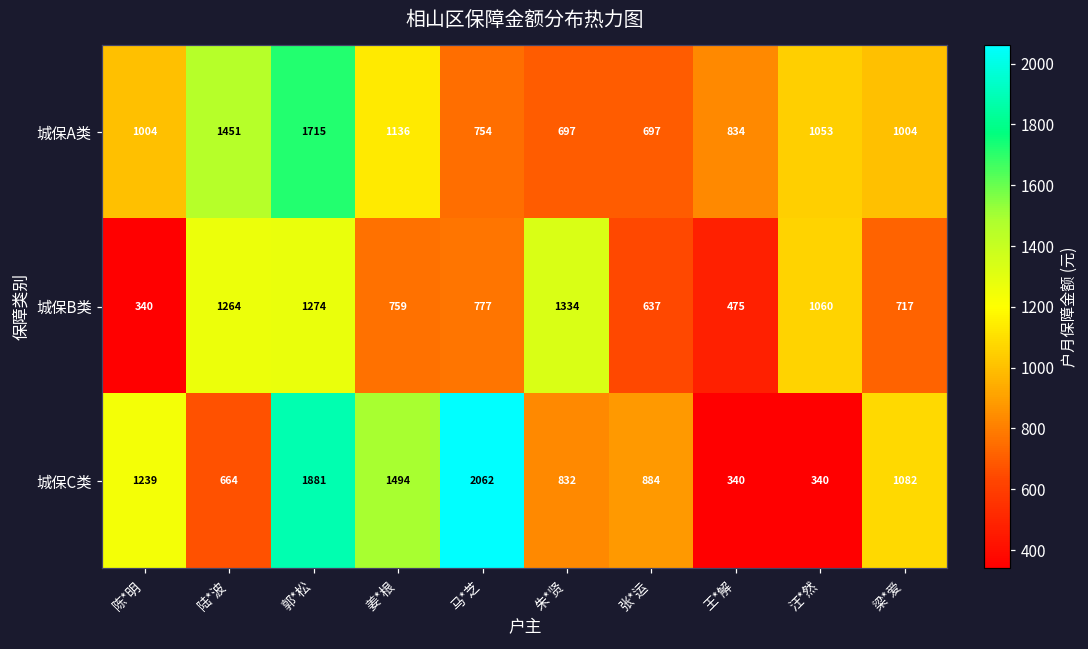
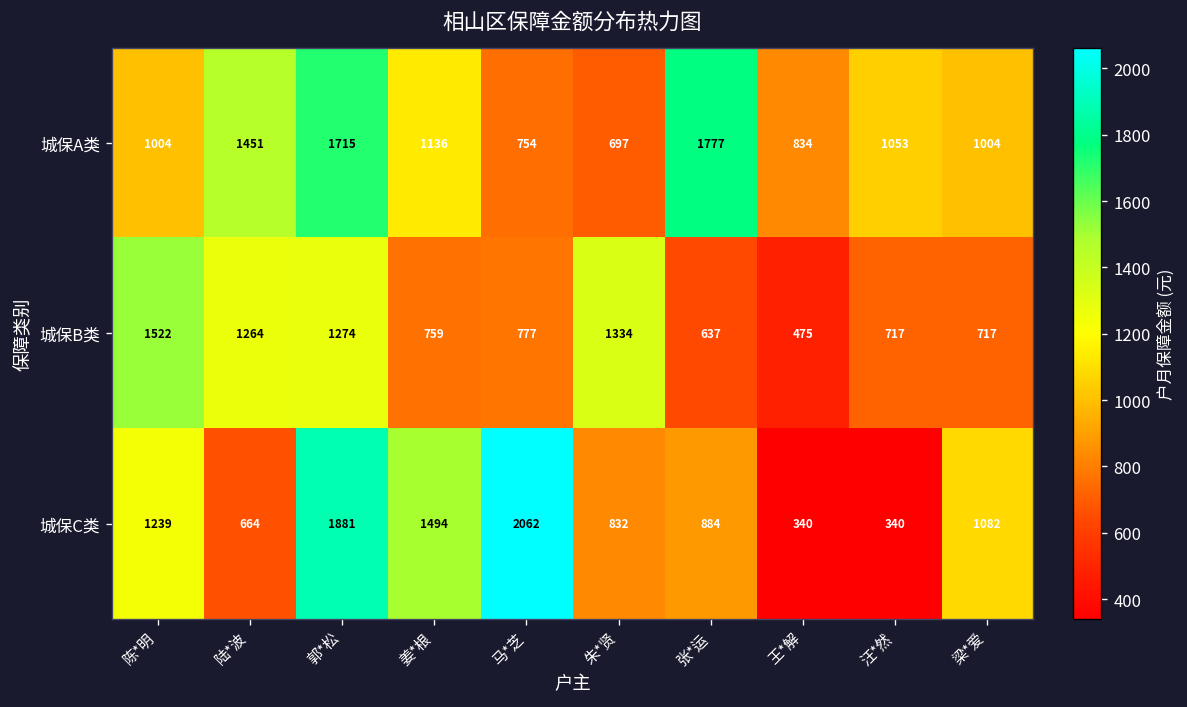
城保A类, 张*运: 697 -> 1777
城保B类, 陈*明: 340 -> 1522
城保B类, 汪*然: 1060 -> 717
